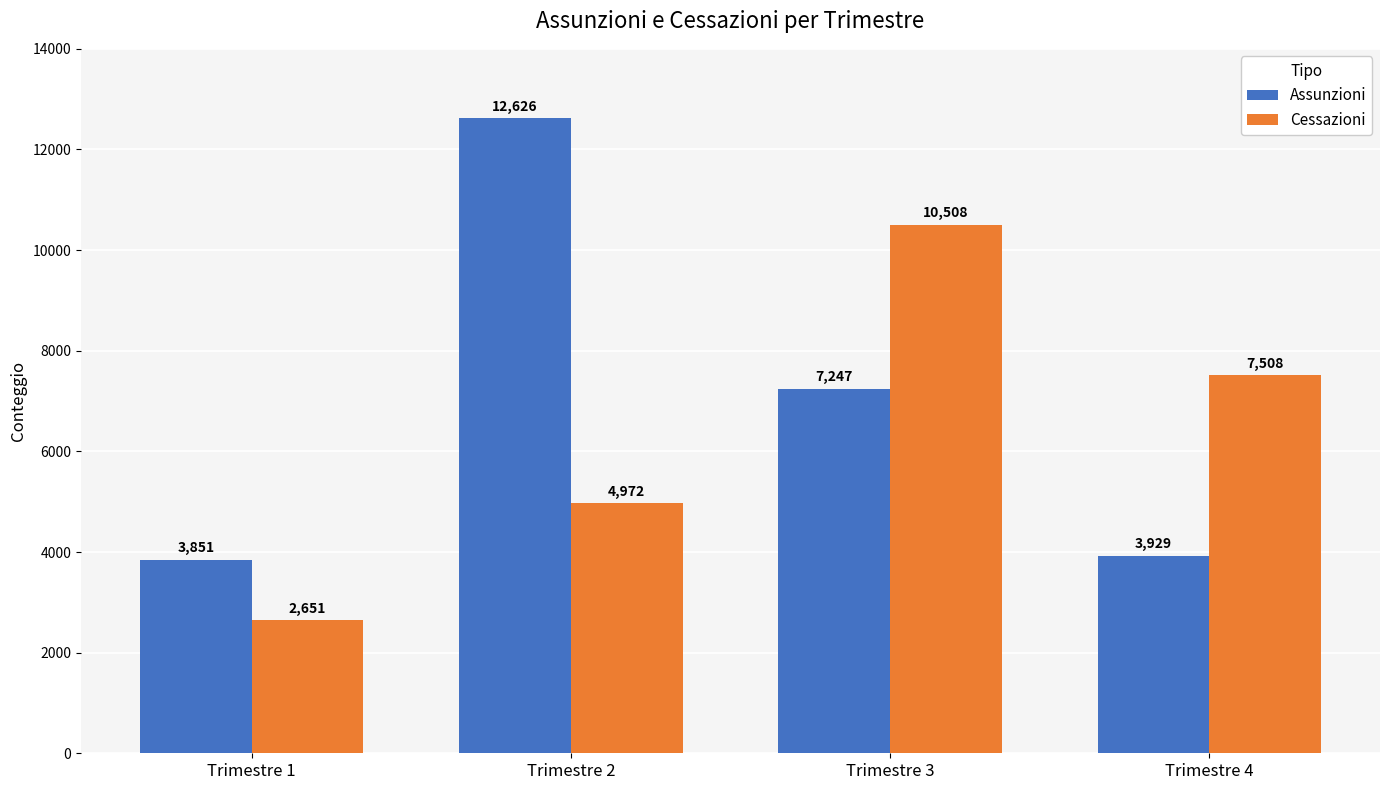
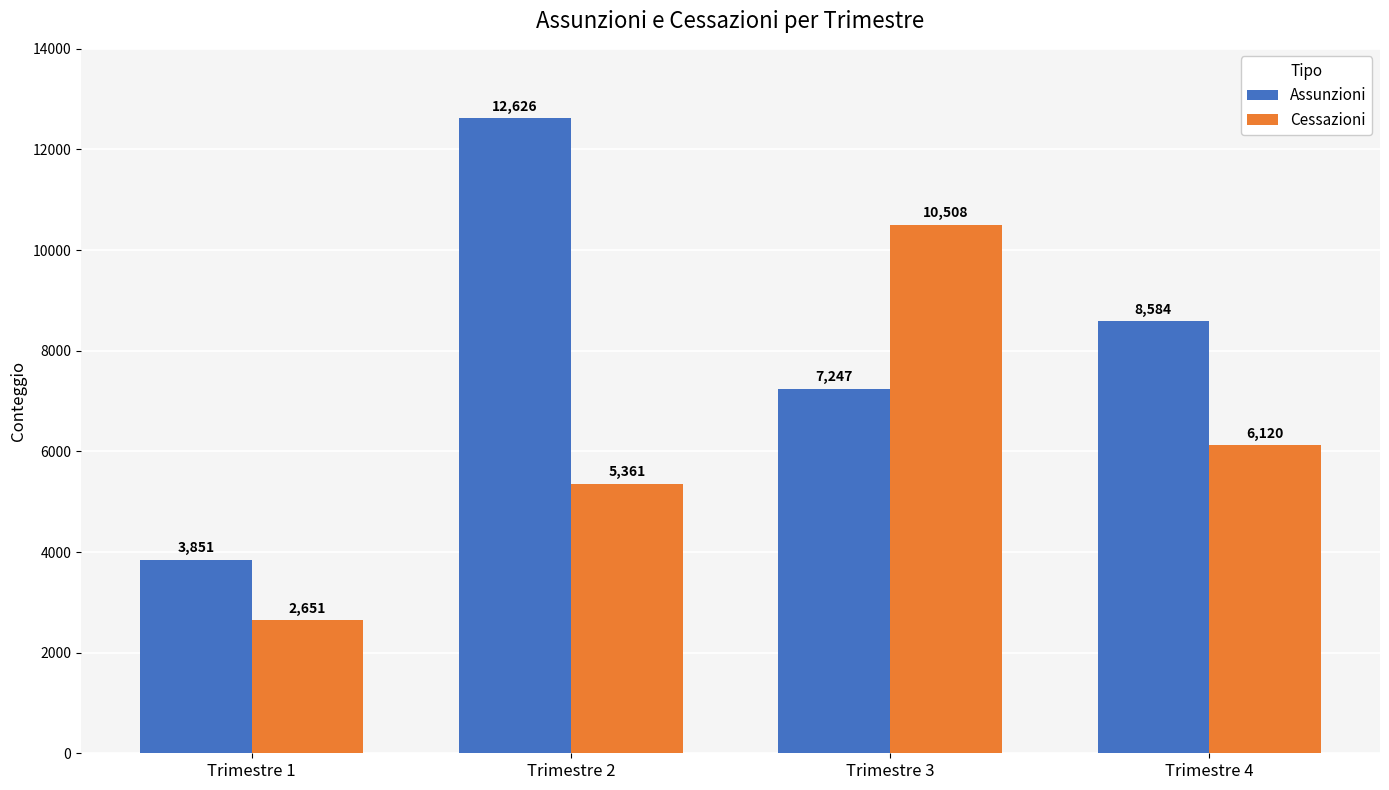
Cessazioni, Trimestre 2: 4,972 -> 5,361
Assunzioni, Trimestre 4: 3,929 -> 8,584
Cessazioni, Trimestre 4: 7,508 -> 6,120
